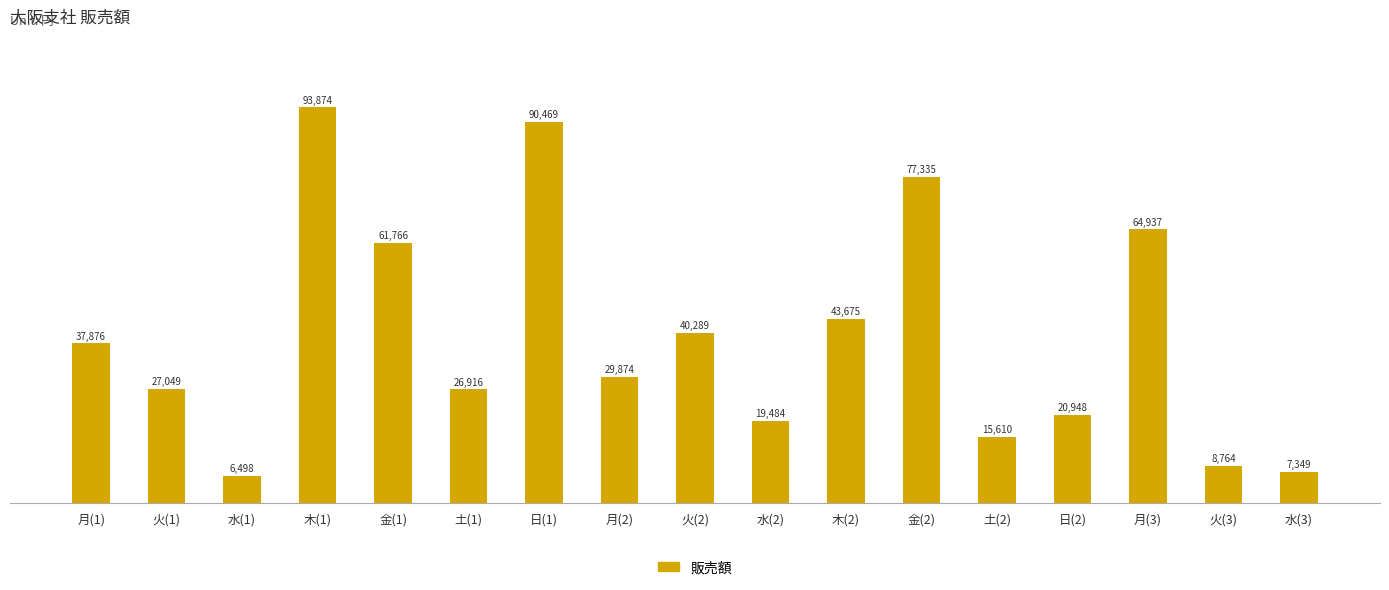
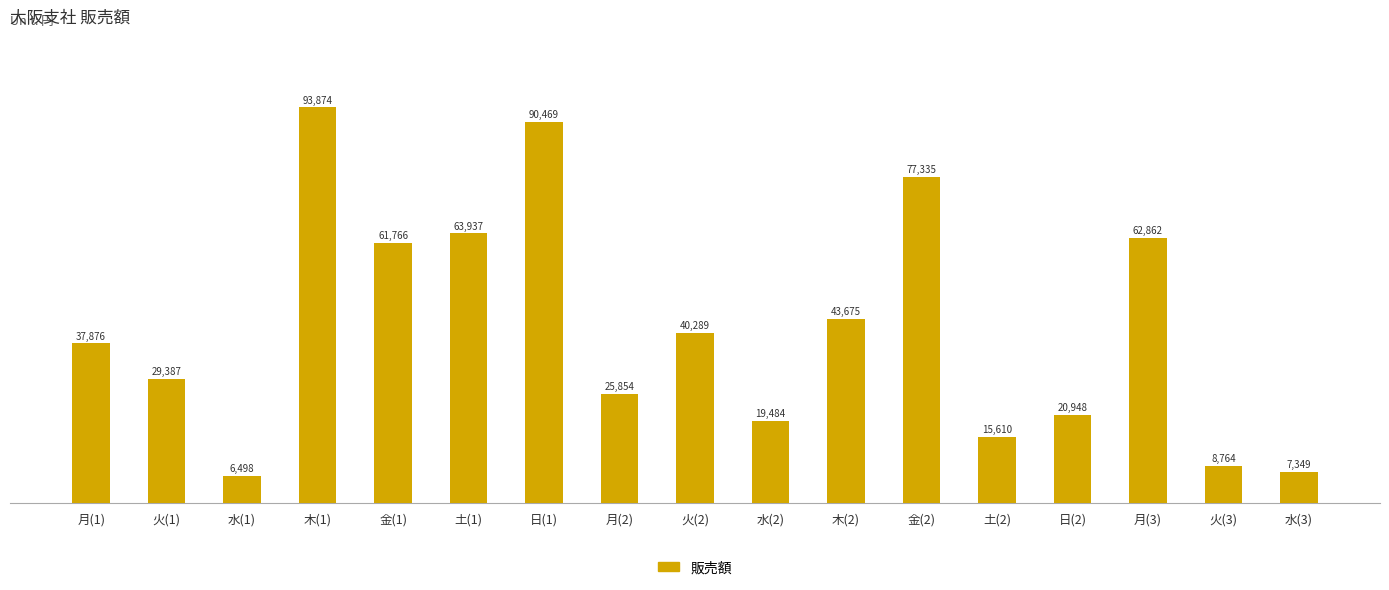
火(1): 27,049 -> 29,387
土(1): 26,916 -> 63,937
月(2): 29,874 -> 25,854
月(3): 64,937 -> 62,862
